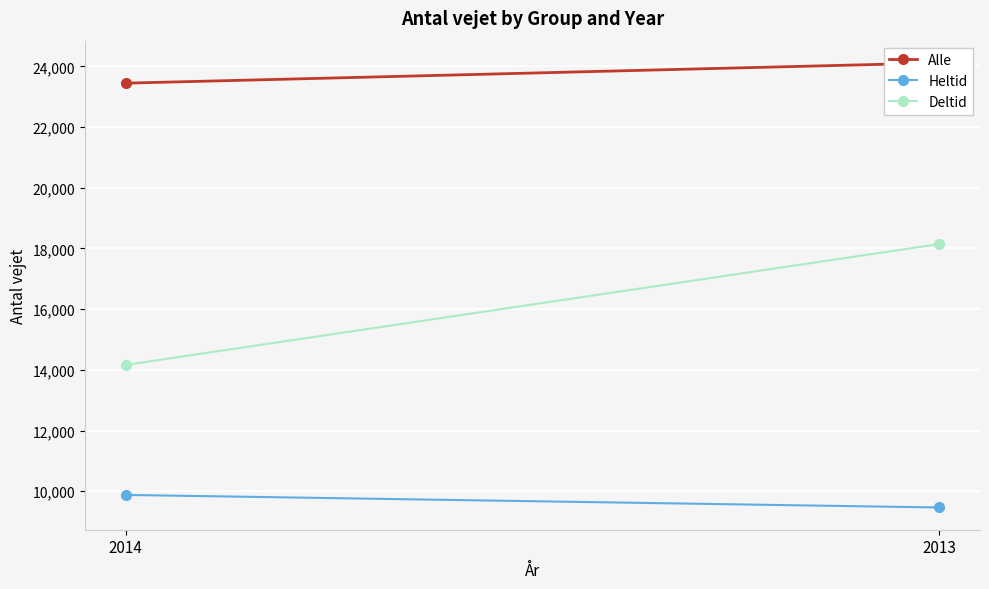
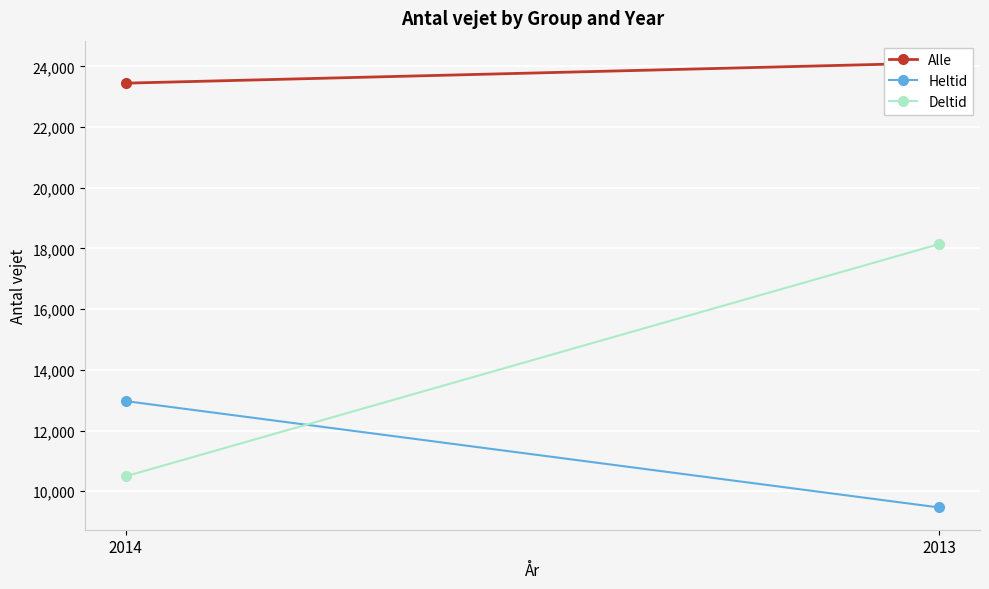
Heltid, 2014: 9,900 -> 13,000
Deltid, 2014: 14,200 -> 10,500
